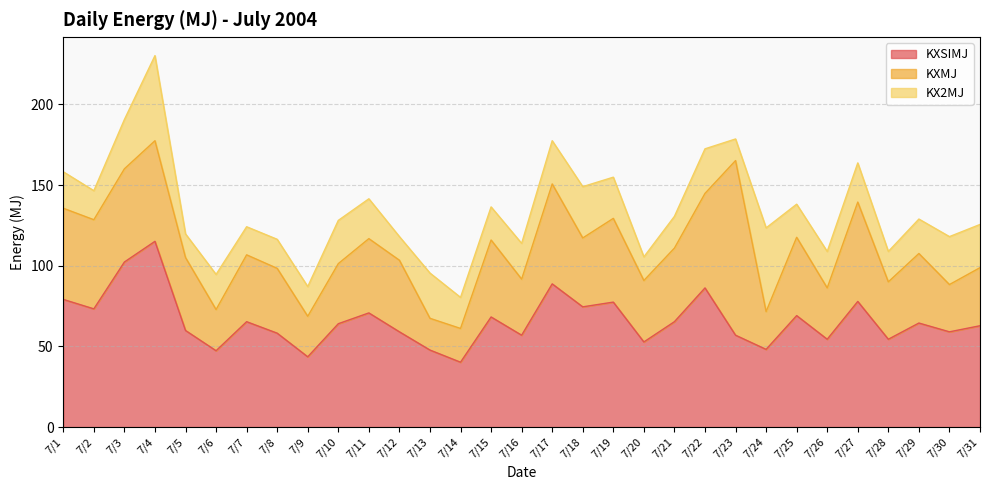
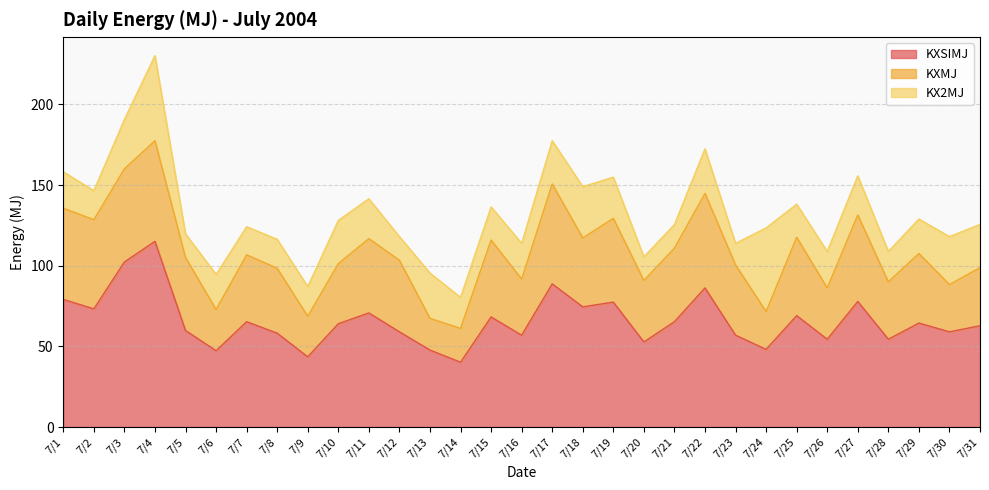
KX2MJ, 7/21: 20 -> 15
KXMJ, 7/23: 108 -> 44
KXMJ, 7/27: 62 -> 54
